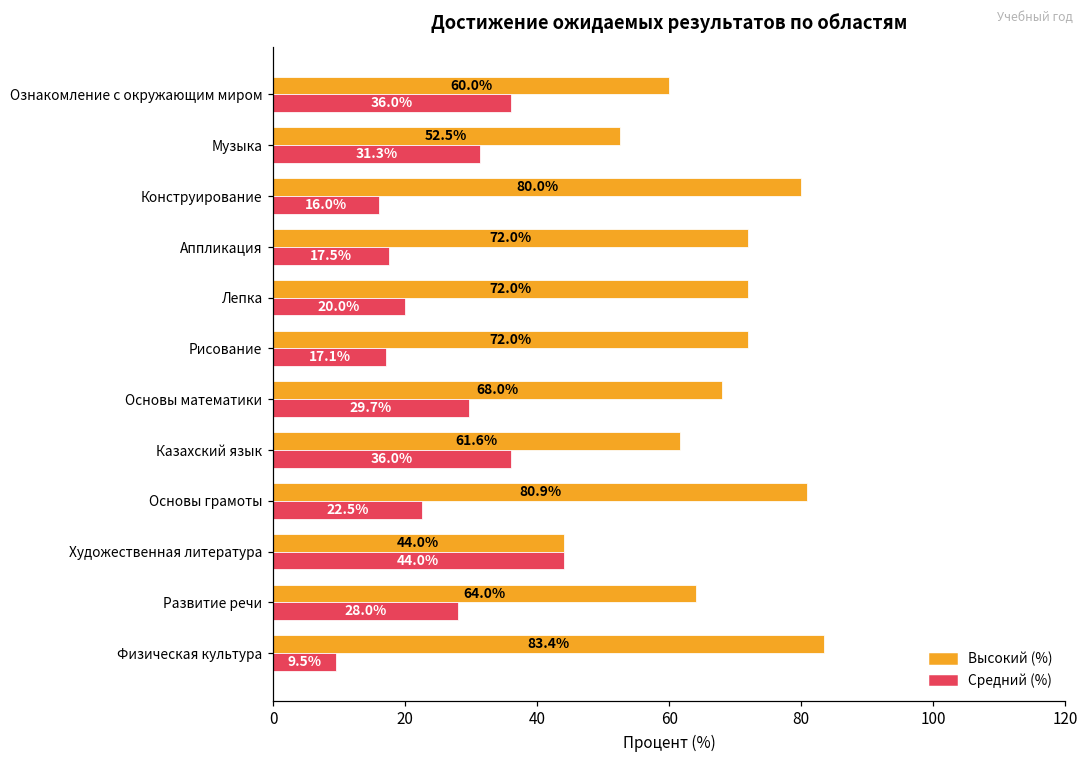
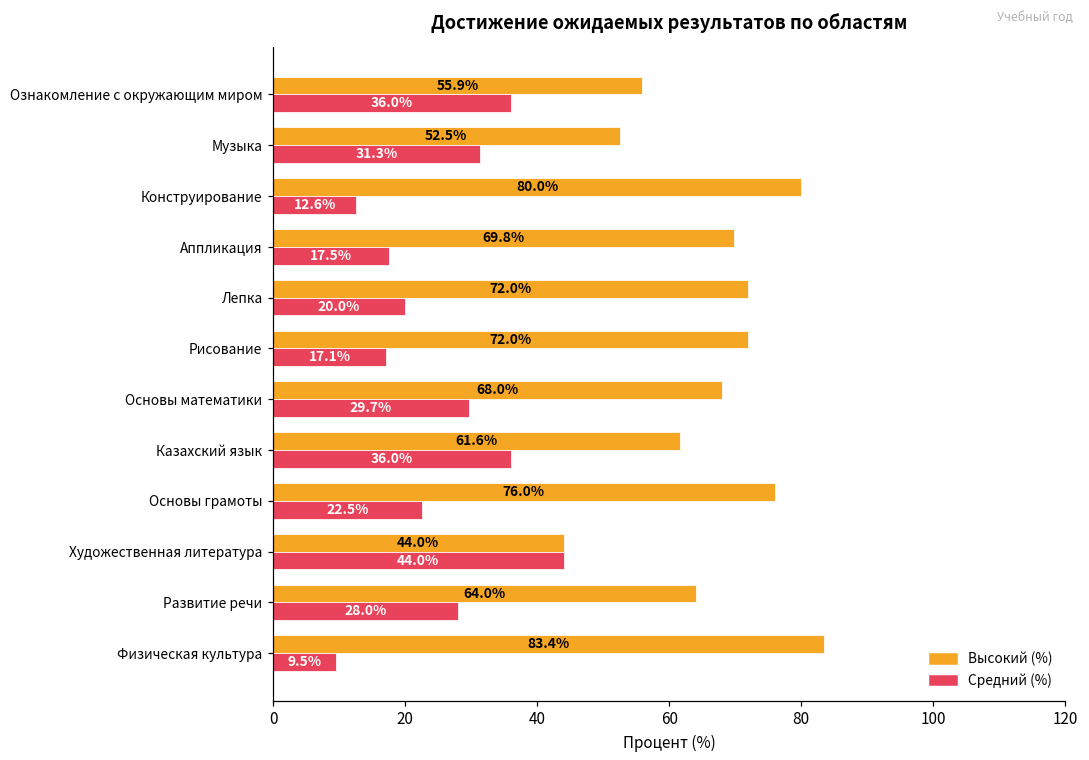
Высокий (%), Ознакомление с окружающим миром: 60.0% -> 55.9%
Средний (%), Конструирование: 16.0% -> 12.6%
Высокий (%), Аппликация: 72.0% -> 69.8%
Высокий (%), Основы грамоты: 80.9% -> 76.0%
